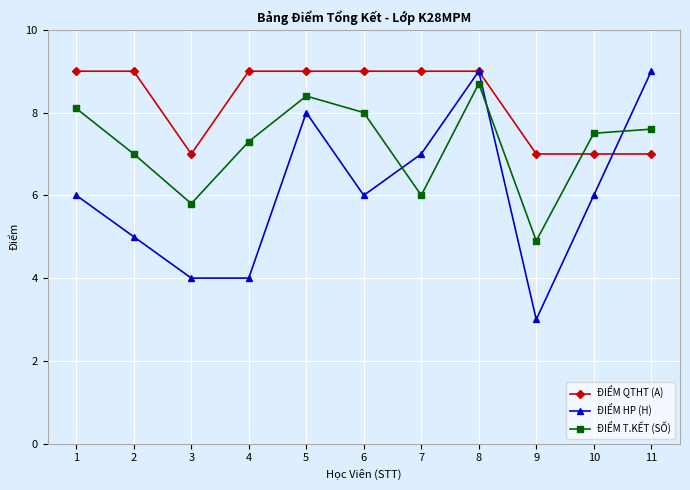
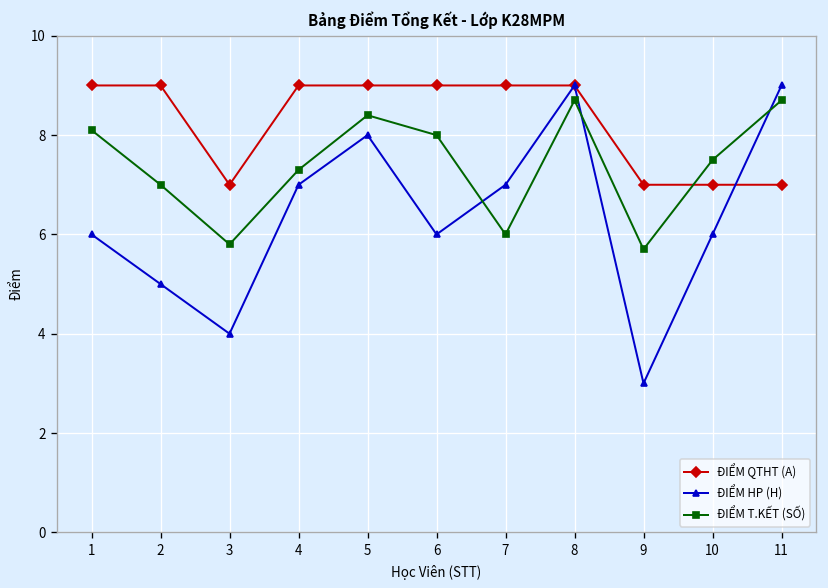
ĐIỂM HP (H), 4: 4 -> 7
ĐIỂM T.KẾT (SỐ), 9: 4.9 -> 5.7
ĐIỂM T.KẾT (SỐ), 11: 7.6 -> 8.7
